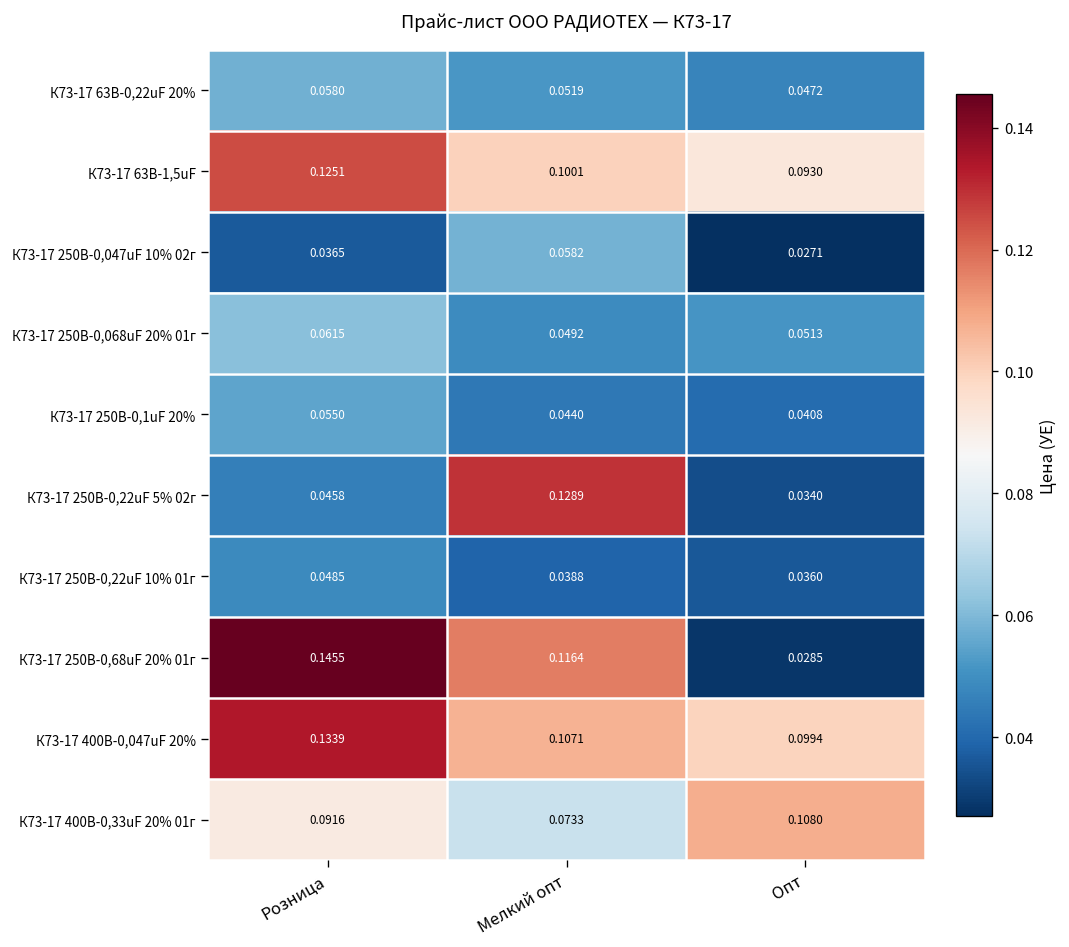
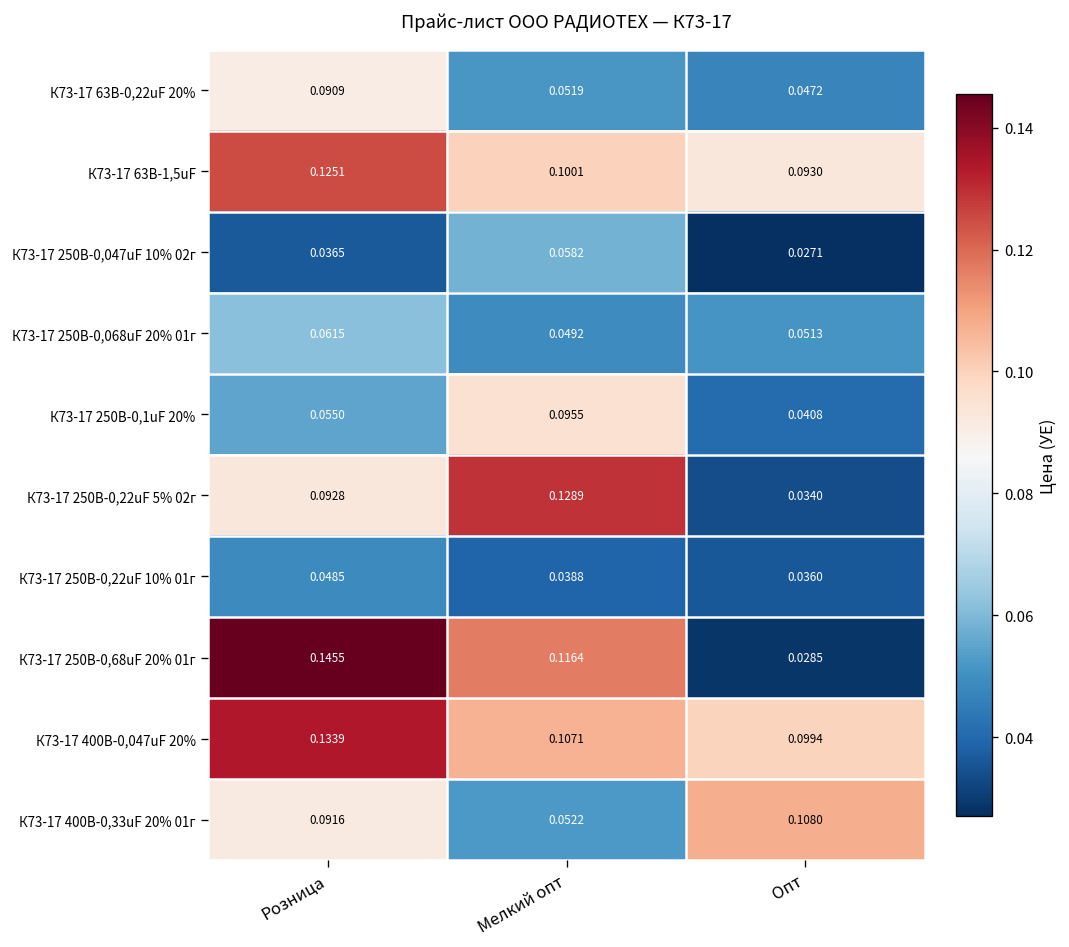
К73-17 63В-0,22uF 20%, Розница: 0.0580 -> 0.0909
К73-17 250В-0,1uF 20%, Мелкий опт: 0.0440 -> 0.0955
К73-17 250В-0,22uF 5% 02г, Розница: 0.0458 -> 0.0928
К73-17 400В-0,33uF 20% 01г, Мелкий опт: 0.0733 -> 0.0522
